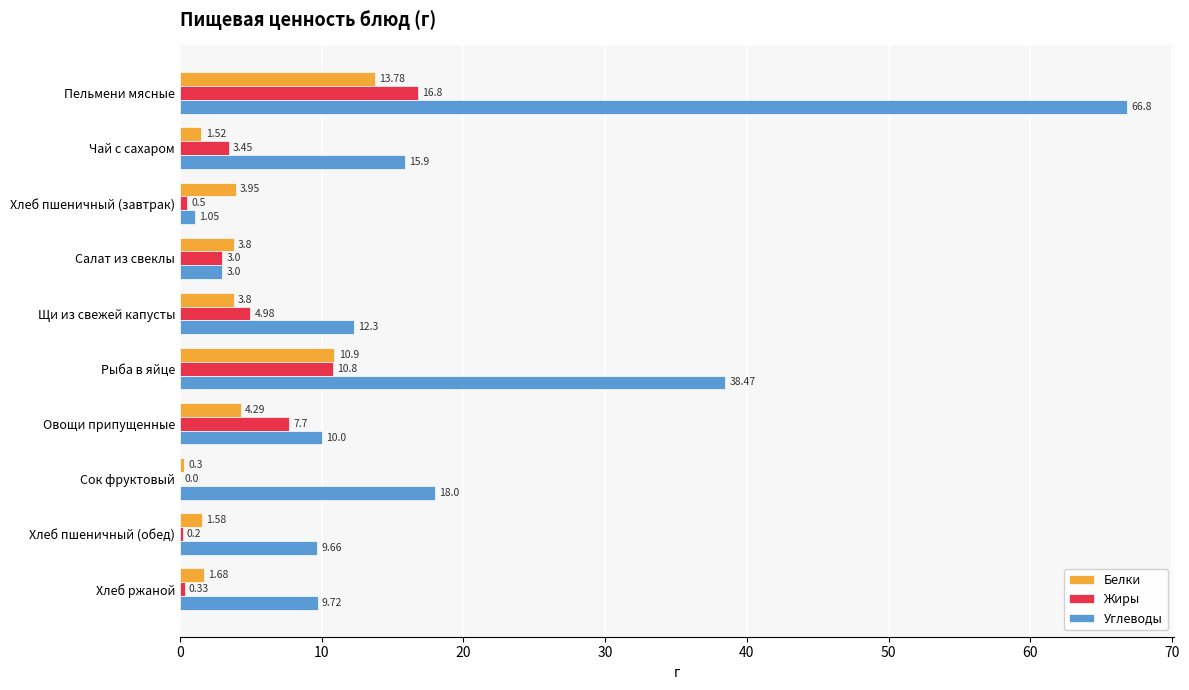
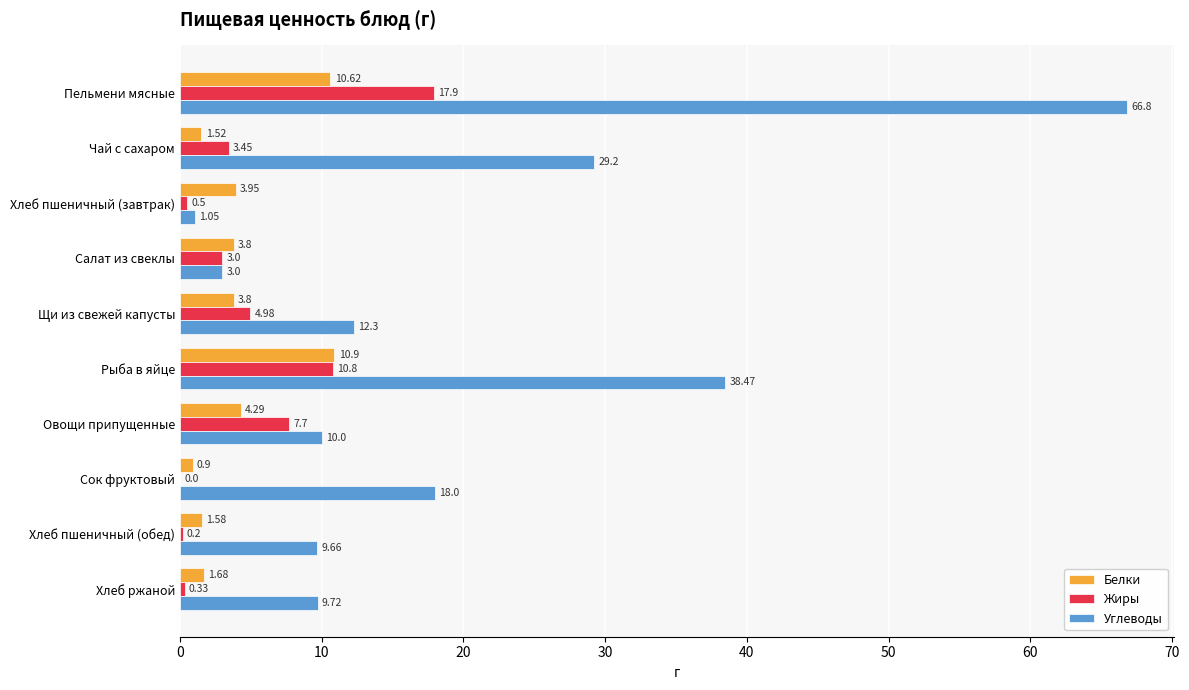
Белки, Пельмени мясные: 13.78 -> 10.62
Жиры, Пельмени мясные: 16.8 -> 17.9
Углеводы, Чай с сахаром: 15.9 -> 29.2
Белки, Сок фруктовый: 0.3 -> 0.9
